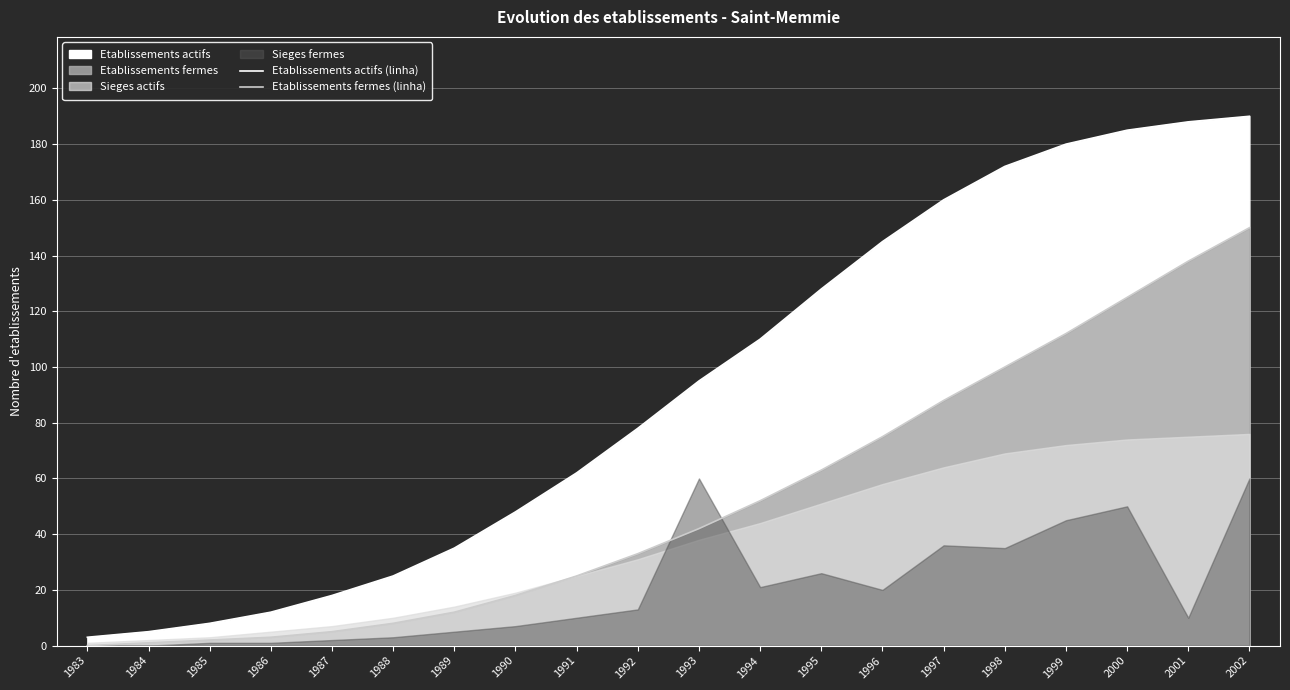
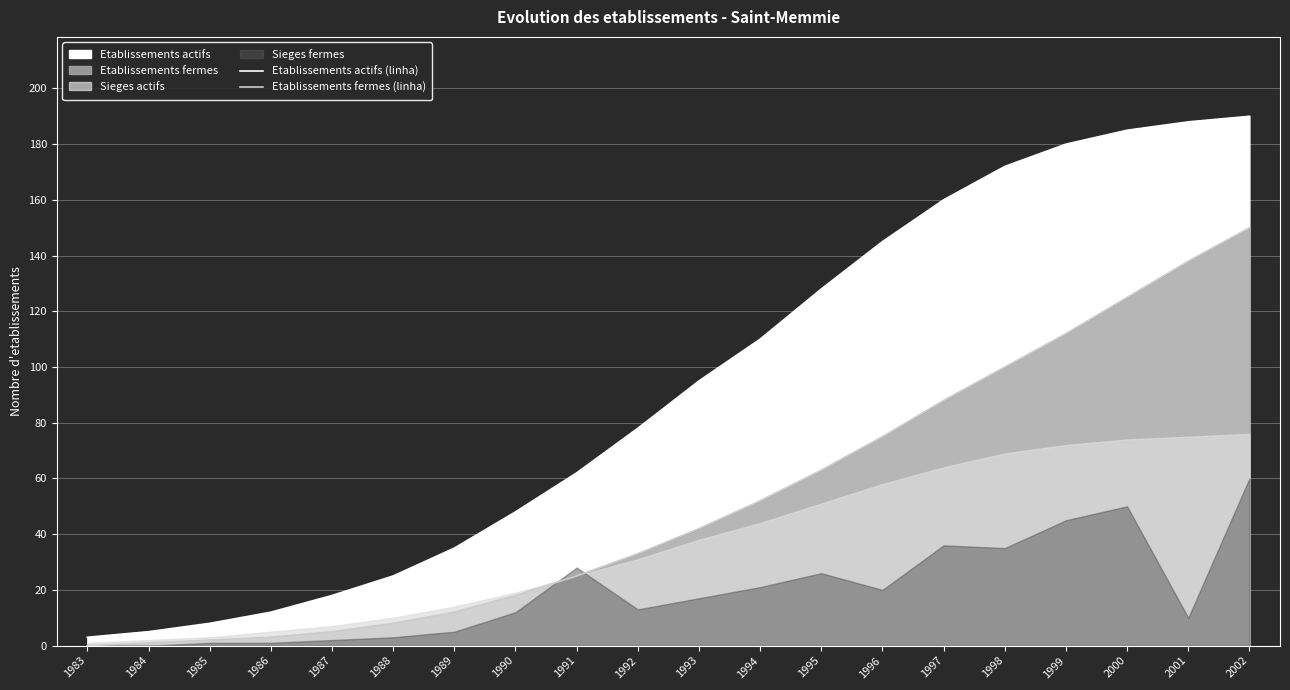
Sieges fermes, 1990: 7 -> 12
Sieges fermes, 1991: 10 -> 28
Sieges fermes, 1993: 60 -> 17
